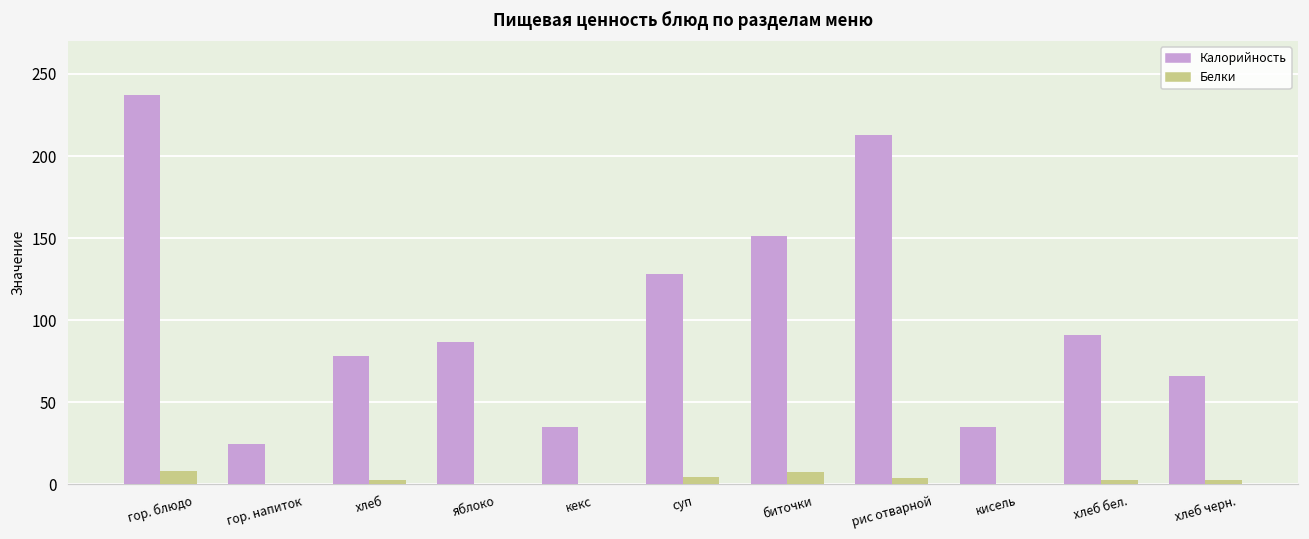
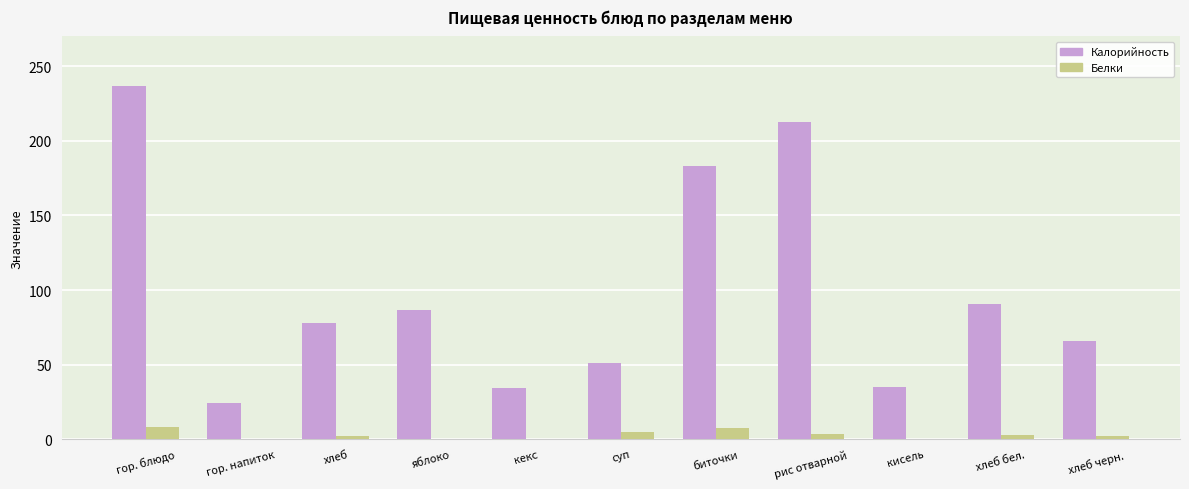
Калорийность, суп: 128 -> 51
Калорийность, биточки: 151 -> 183
